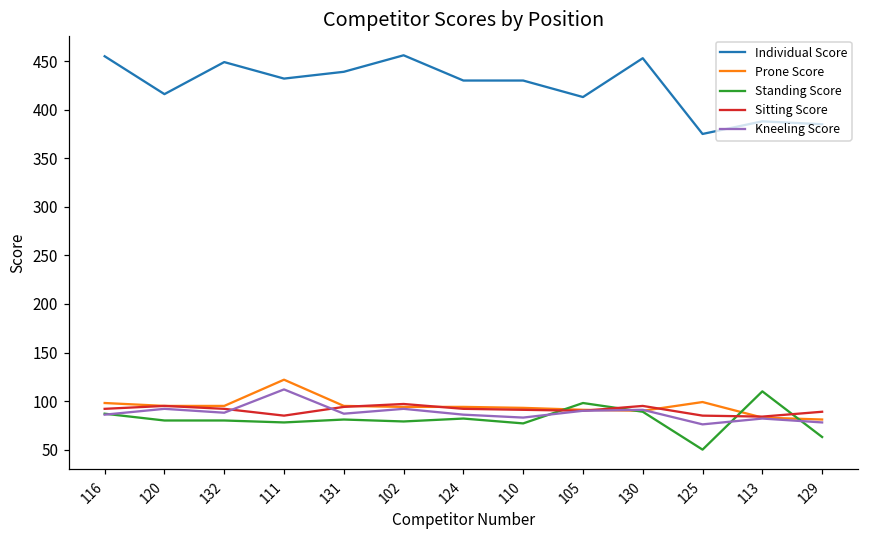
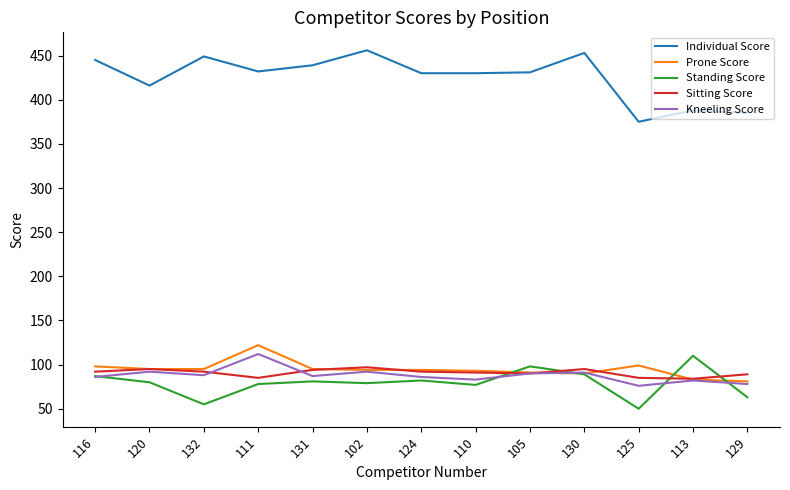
Individual Score, 116: 460 -> 450
Standing Score, 132: 80 -> 60
Individual Score, 105: 410 -> 430
